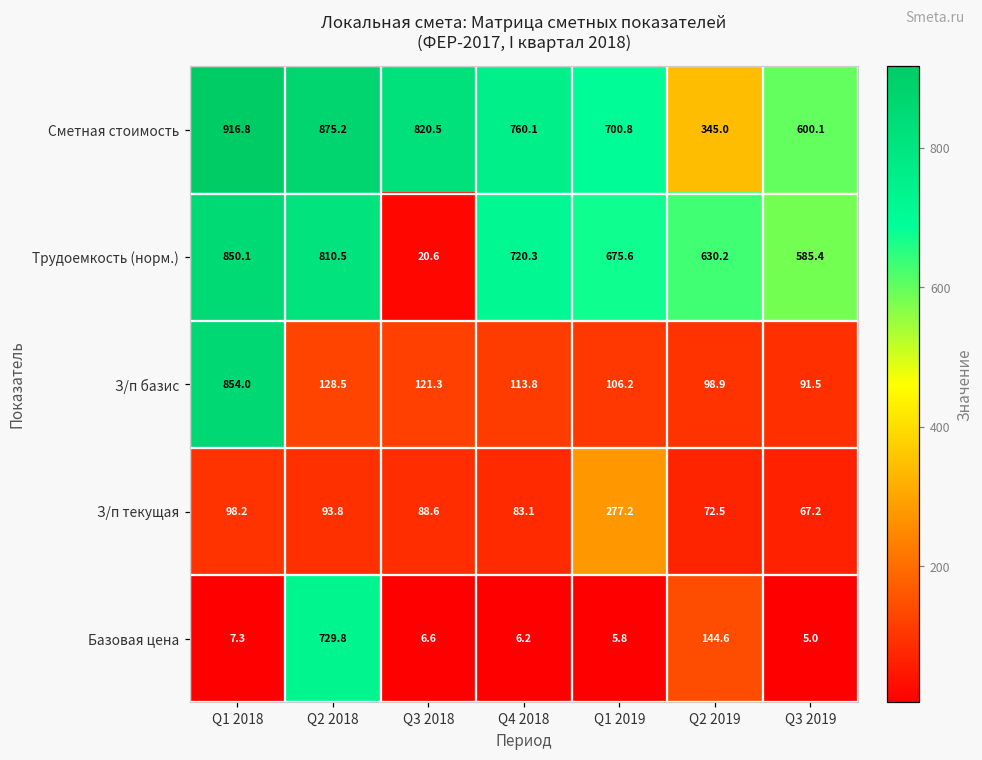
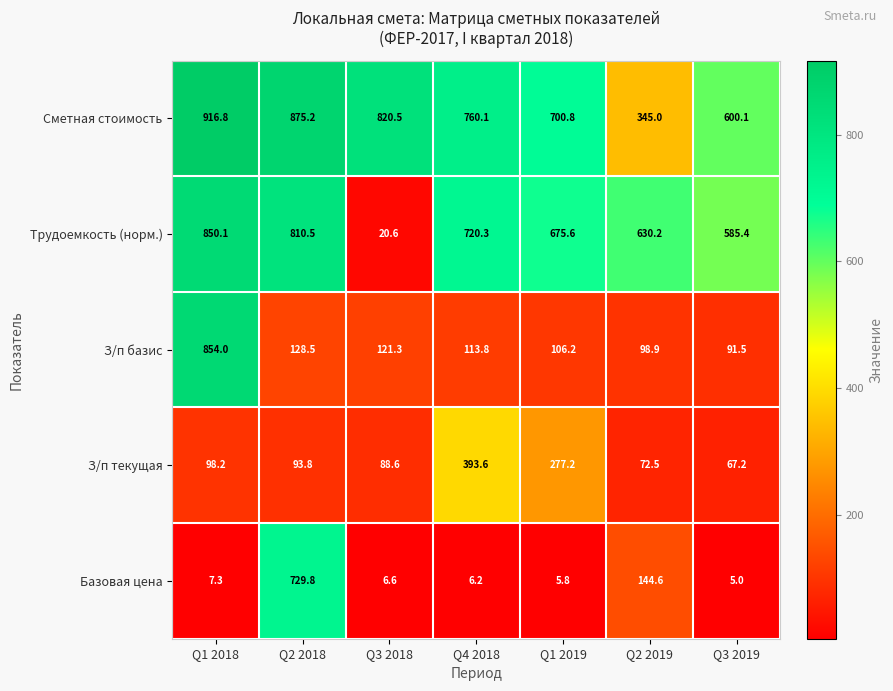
З/п текущая, Q4 2018: 83.1 -> 393.6
